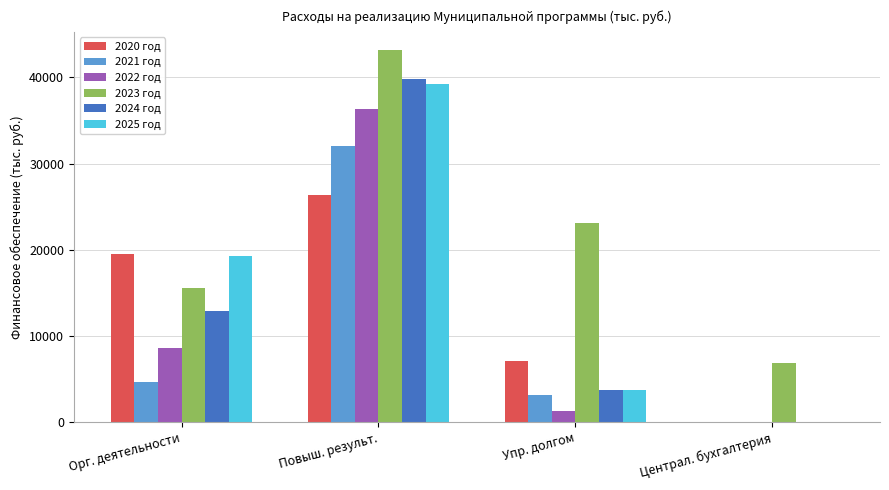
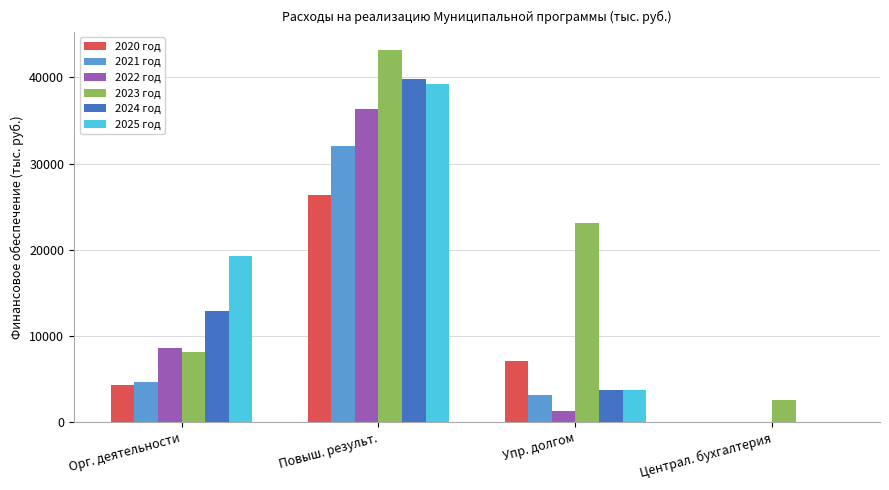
2020 год, Орг. деятельности: 20000 -> 4000
2023 год, Орг. деятельности: 16000 -> 8000
2023 год, Централ. бухгалтерия: 7000 -> 3000
